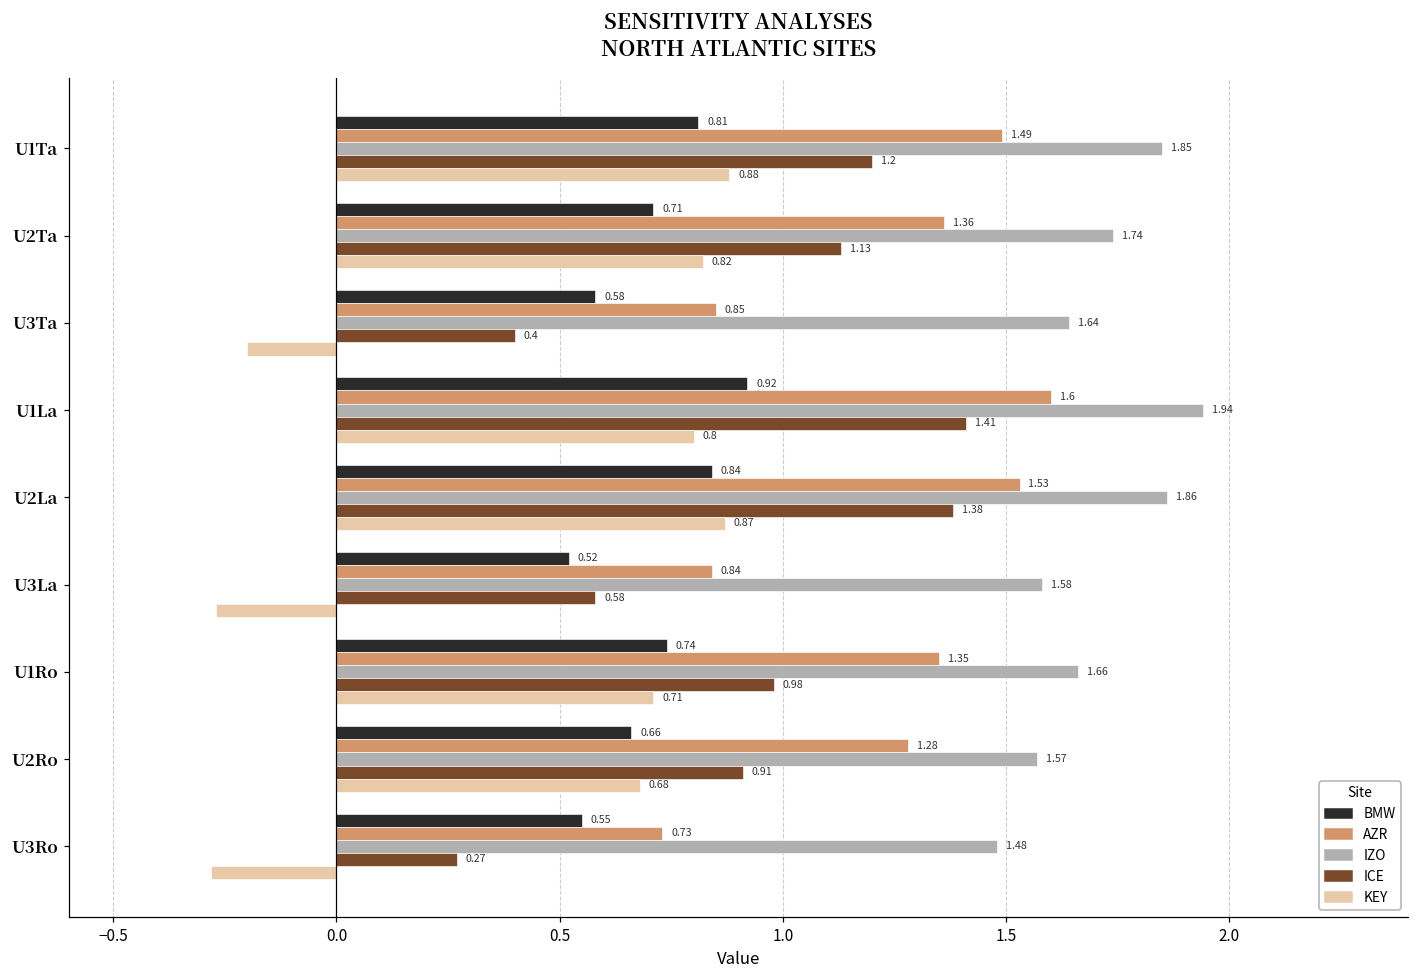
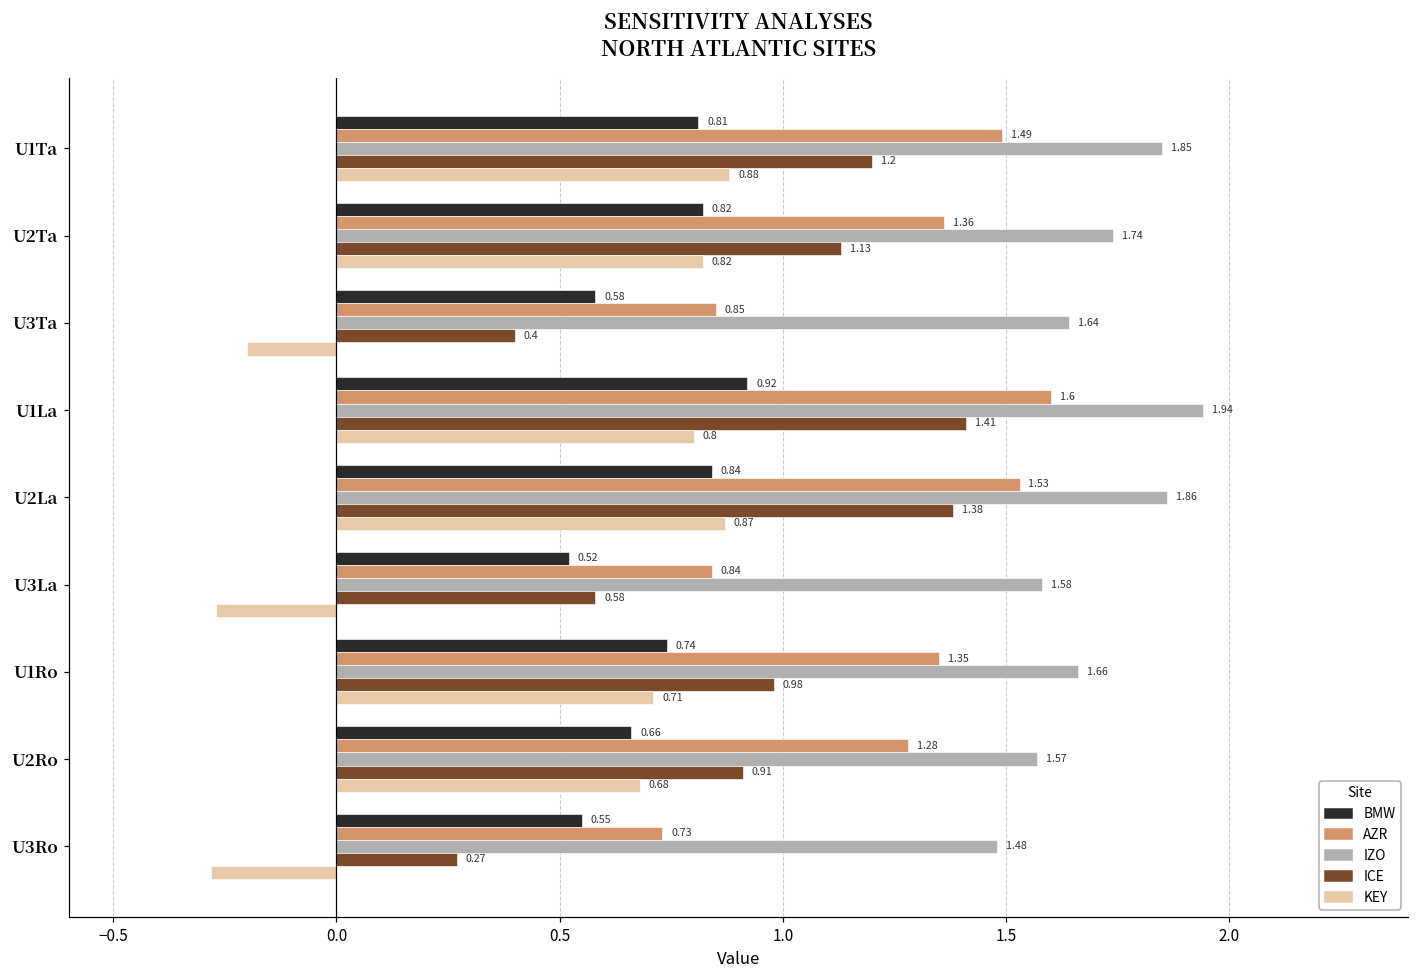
BMW, U2Ta: 0.71 -> 0.82
